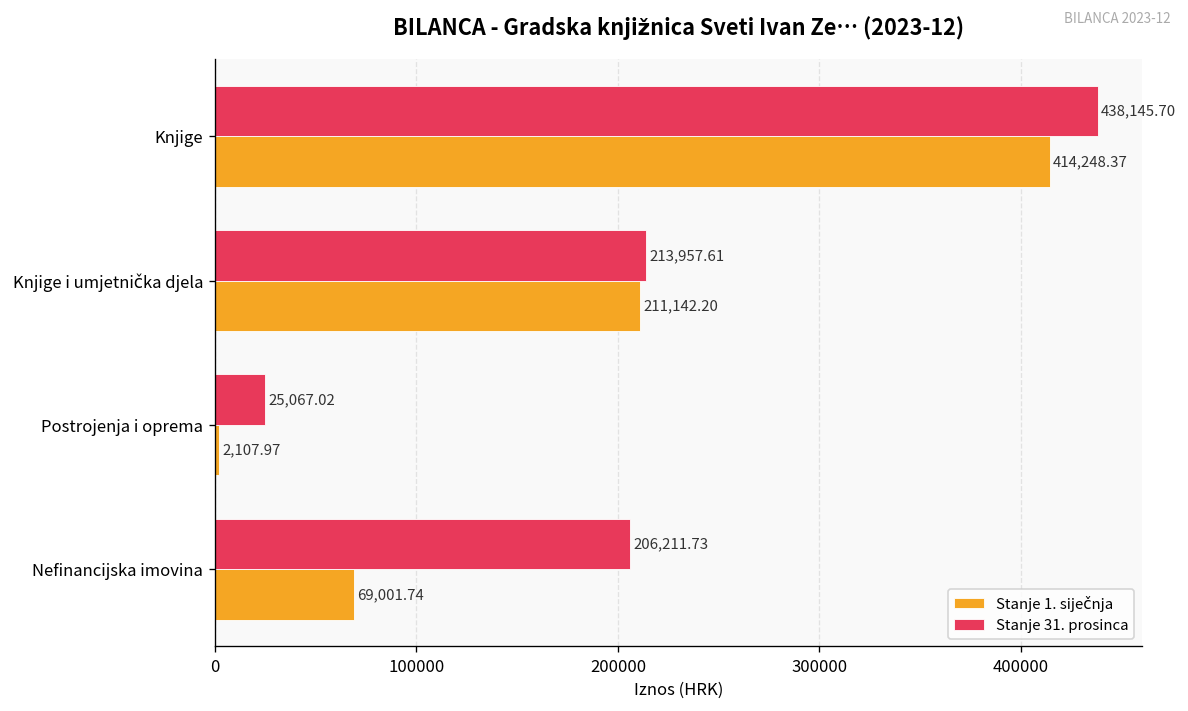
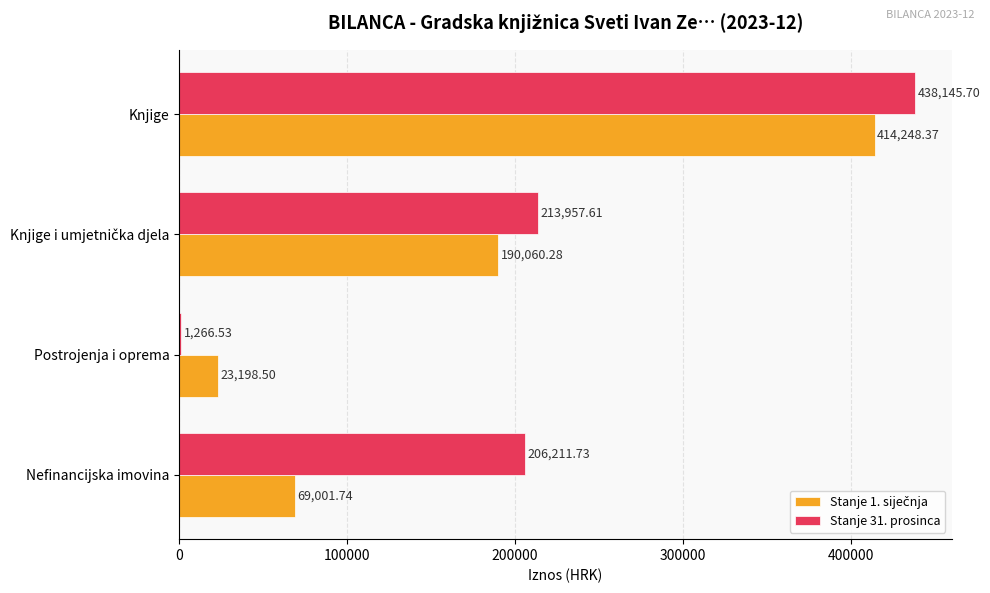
Stanje 1. siječnja, Knjige i umjetnička djela: 211,142.20 -> 190,060.28
Stanje 31. prosinca, Postrojenja i oprema: 25,067.02 -> 1,266.53
Stanje 1. siječnja, Postrojenja i oprema: 2,107.97 -> 23,198.50
